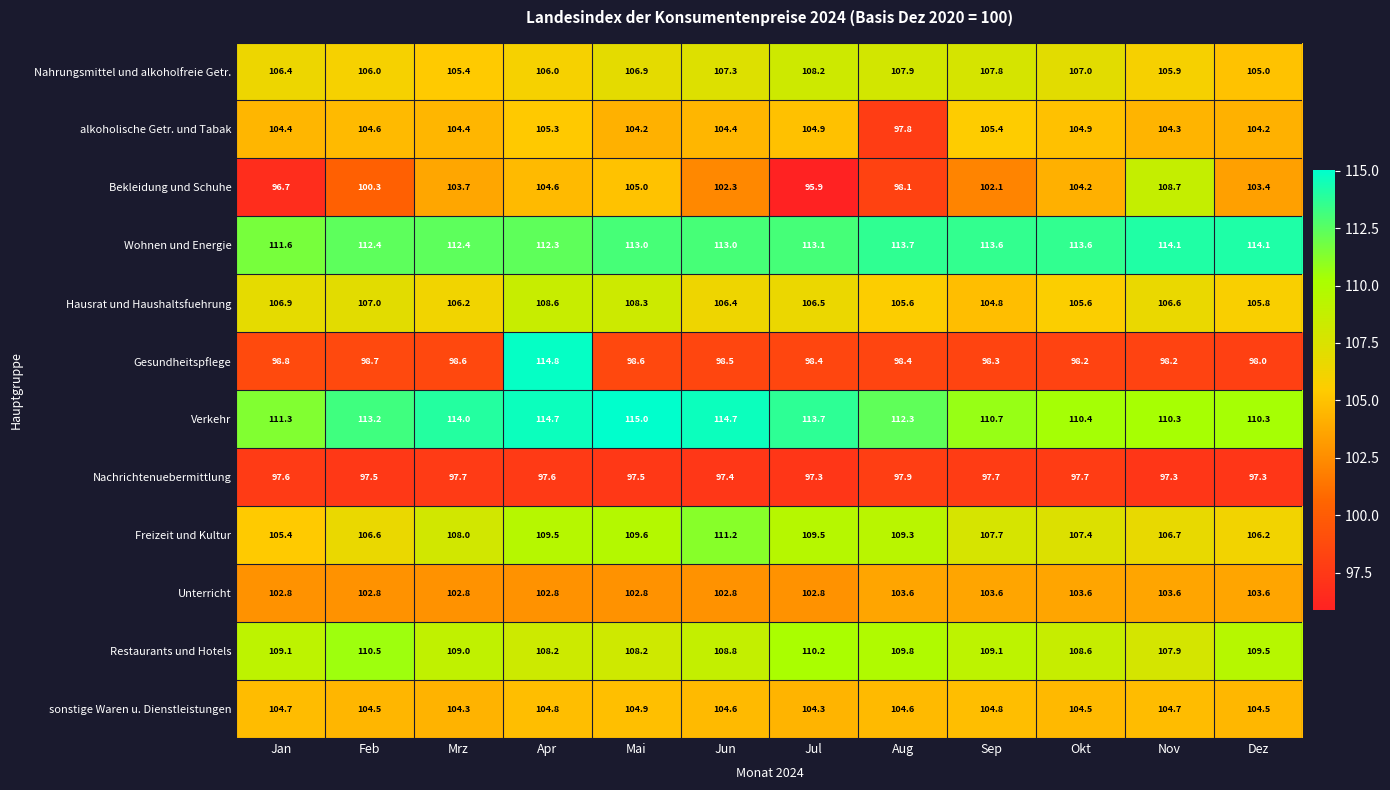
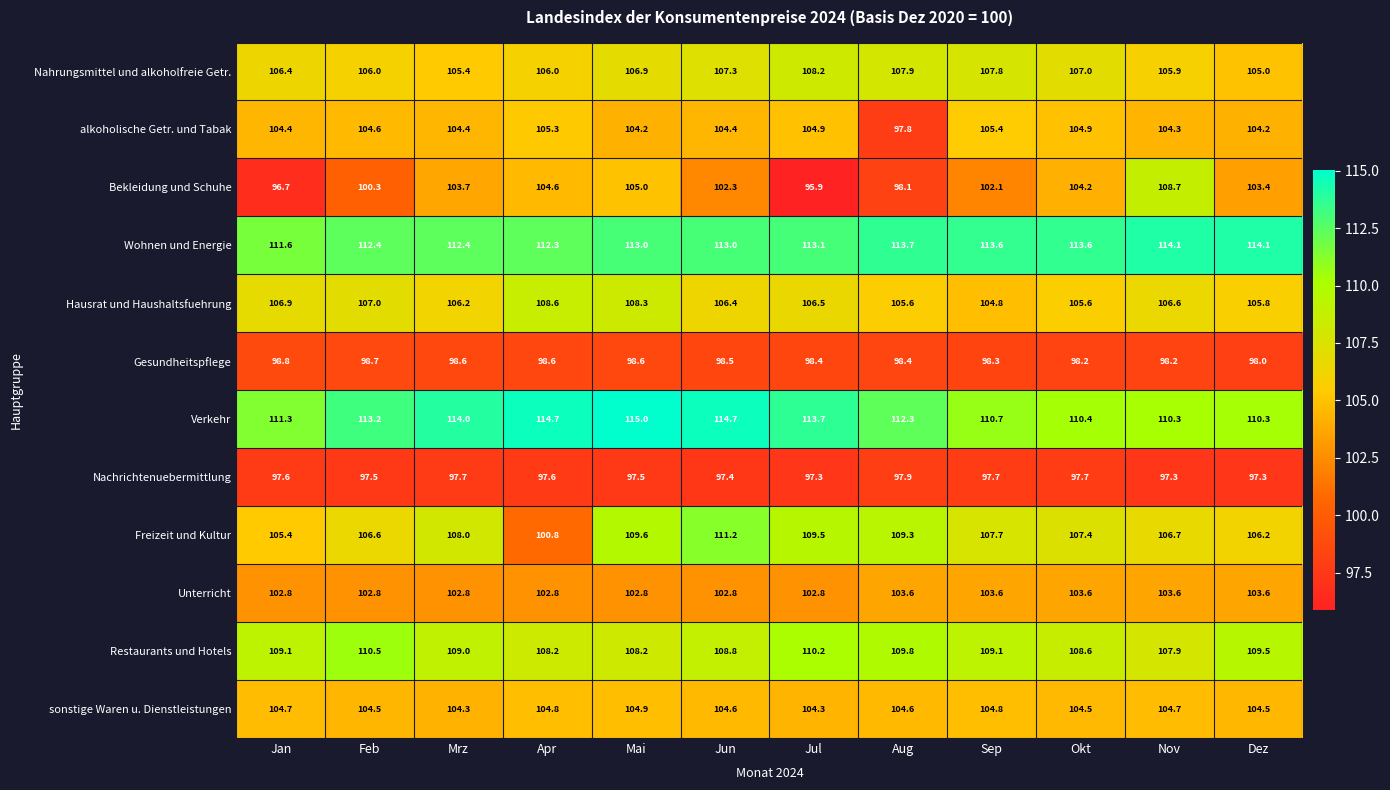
Gesundheitspflege, Apr: 114.8 -> 98.6
Freizeit und Kultur, Apr: 109.5 -> 100.8
